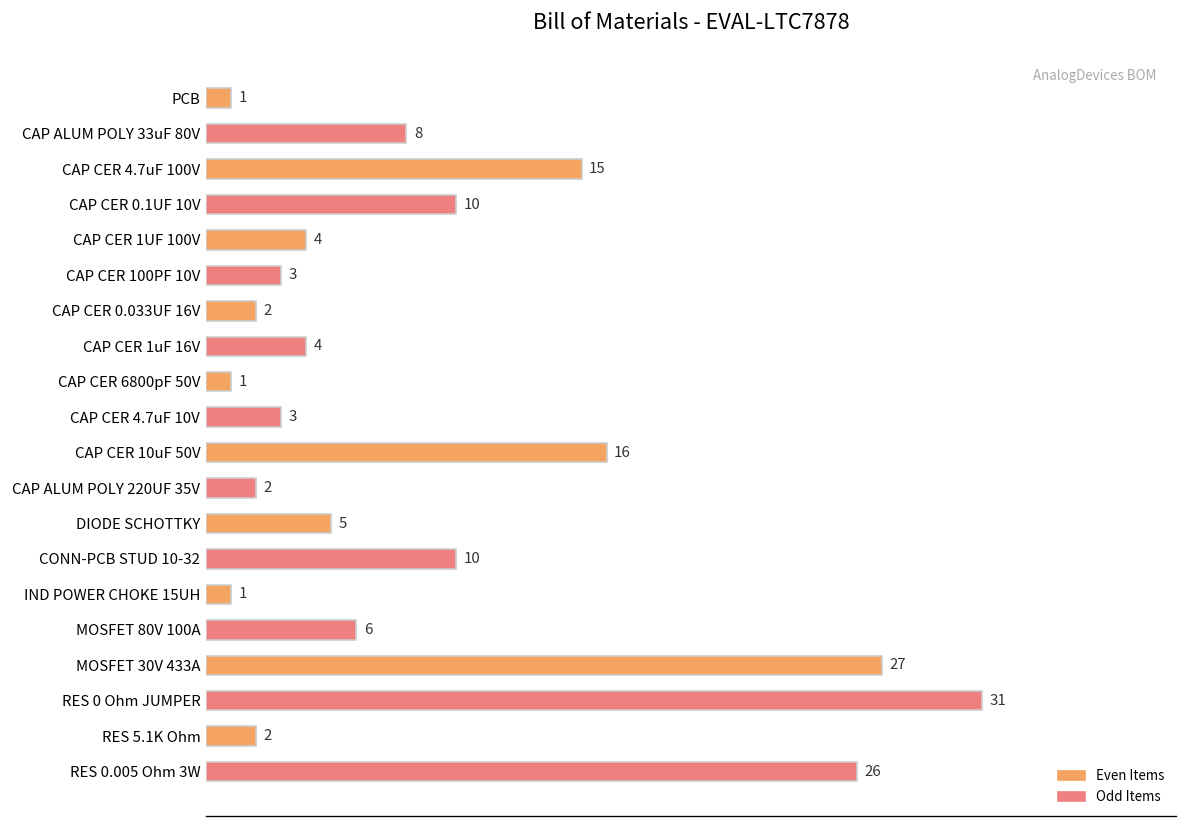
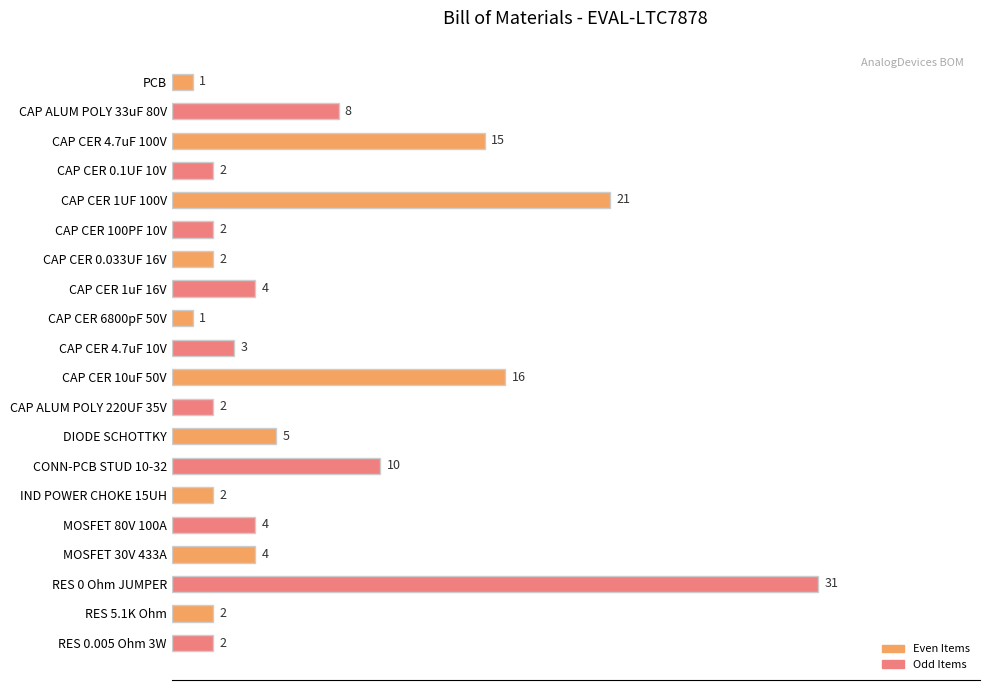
CAP CER 0.1UF 10V: 10 -> 2
CAP CER 1UF 100V: 4 -> 21
CAP CER 100PF 10V: 3 -> 2
IND POWER CHOKE 15UH: 1 -> 2
MOSFET 80V 100A: 6 -> 4
MOSFET 30V 433A: 27 -> 4
RES 0.005 Ohm 3W: 26 -> 2
